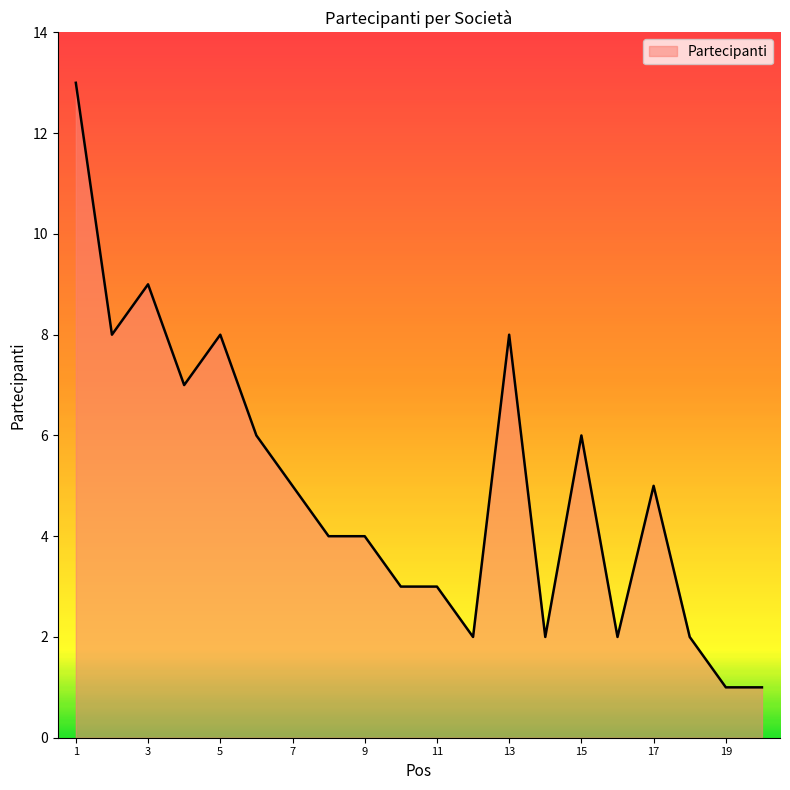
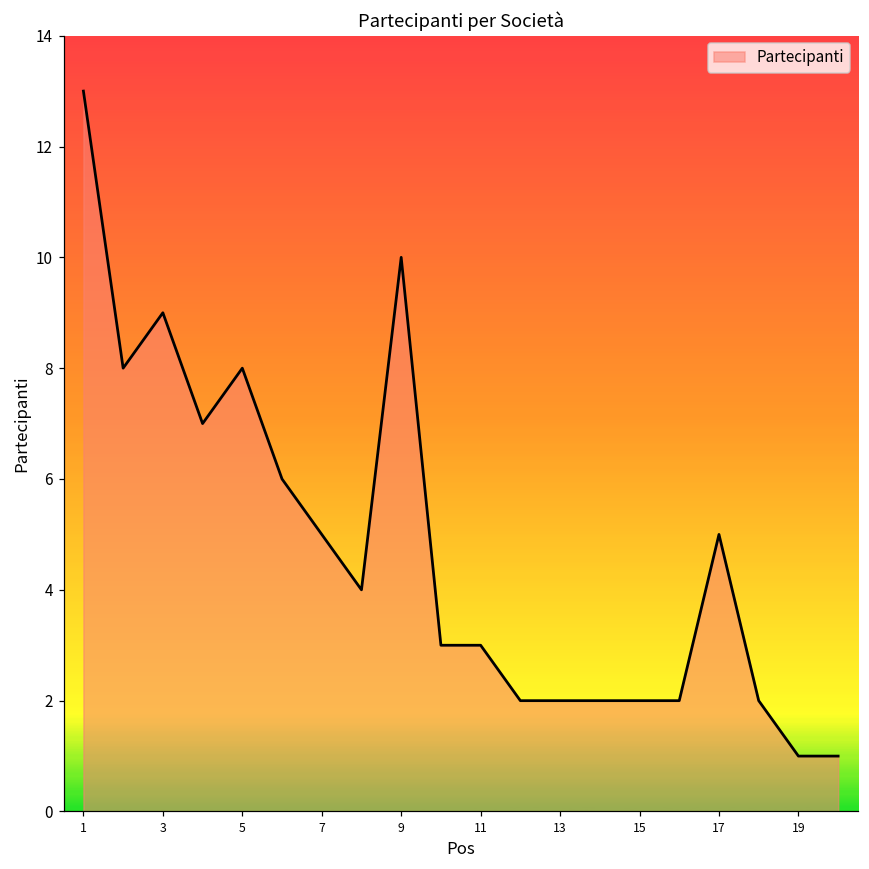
9: 4 -> 10
13: 8 -> 2
15: 6 -> 2
